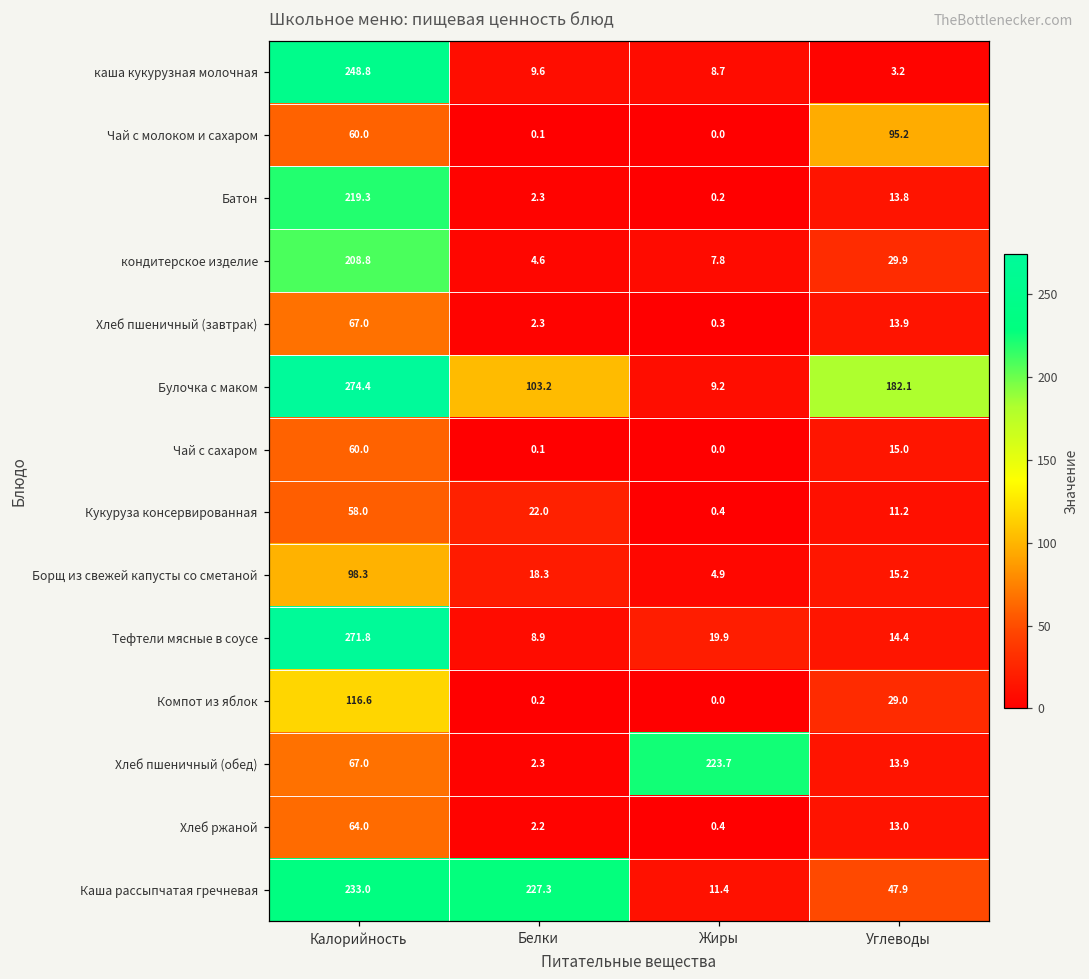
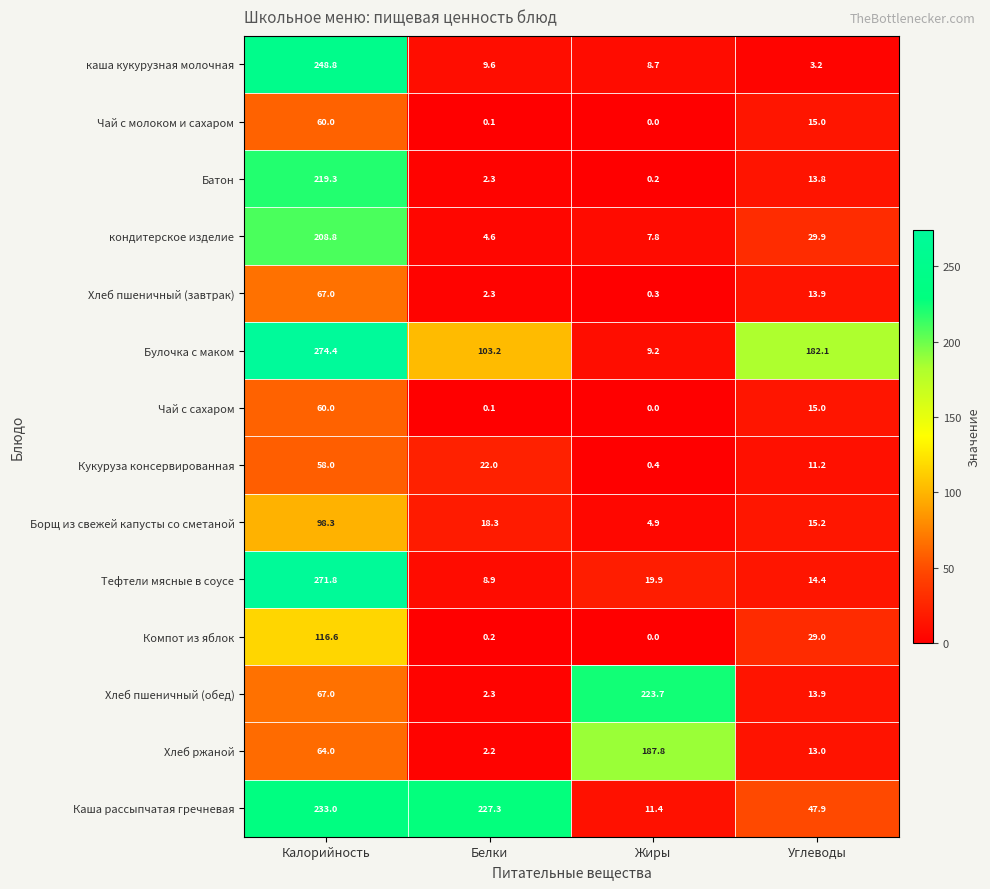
Чай с молоком и сахаром, Углеводы: 95.2 -> 15.0
Хлеб ржаной, Жиры: 0.4 -> 187.8
